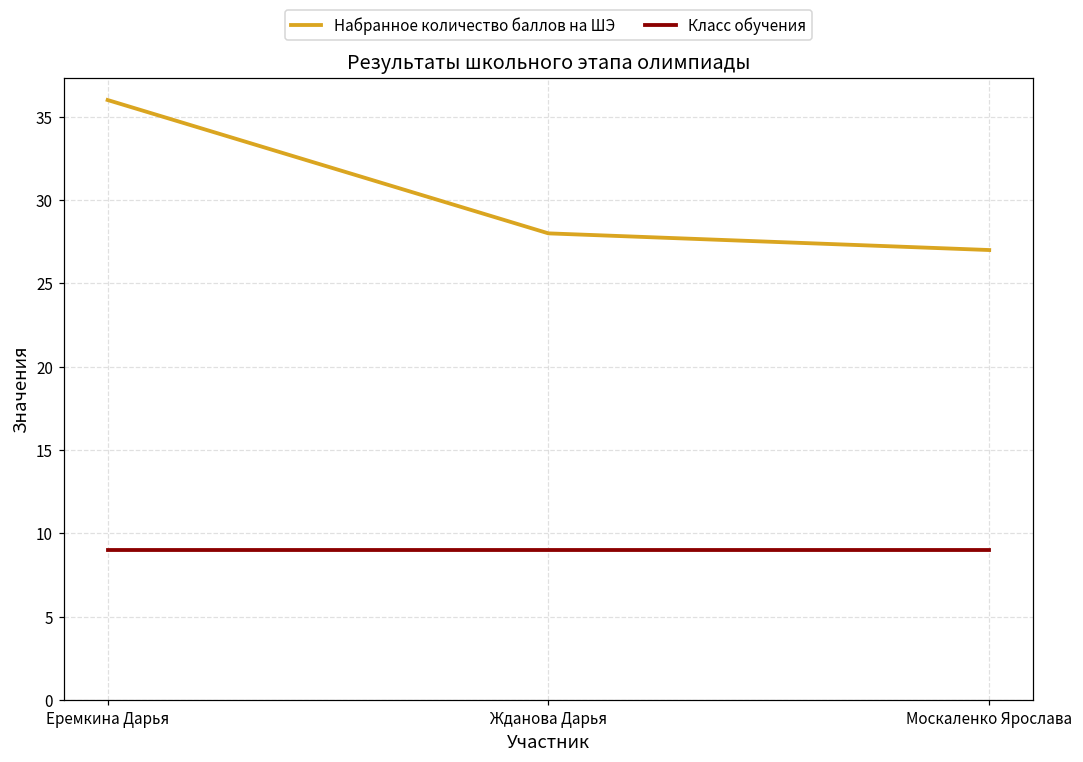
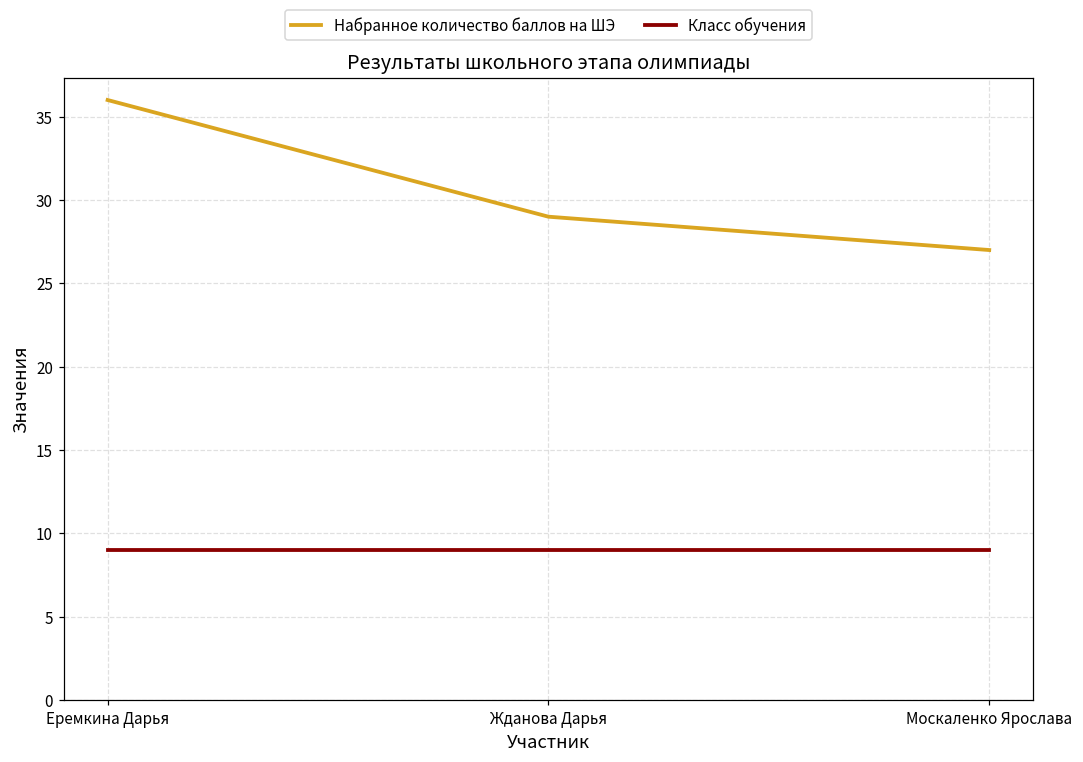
Набранное количество баллов на ШЭ, Жданова Дарья: 28 -> 29
